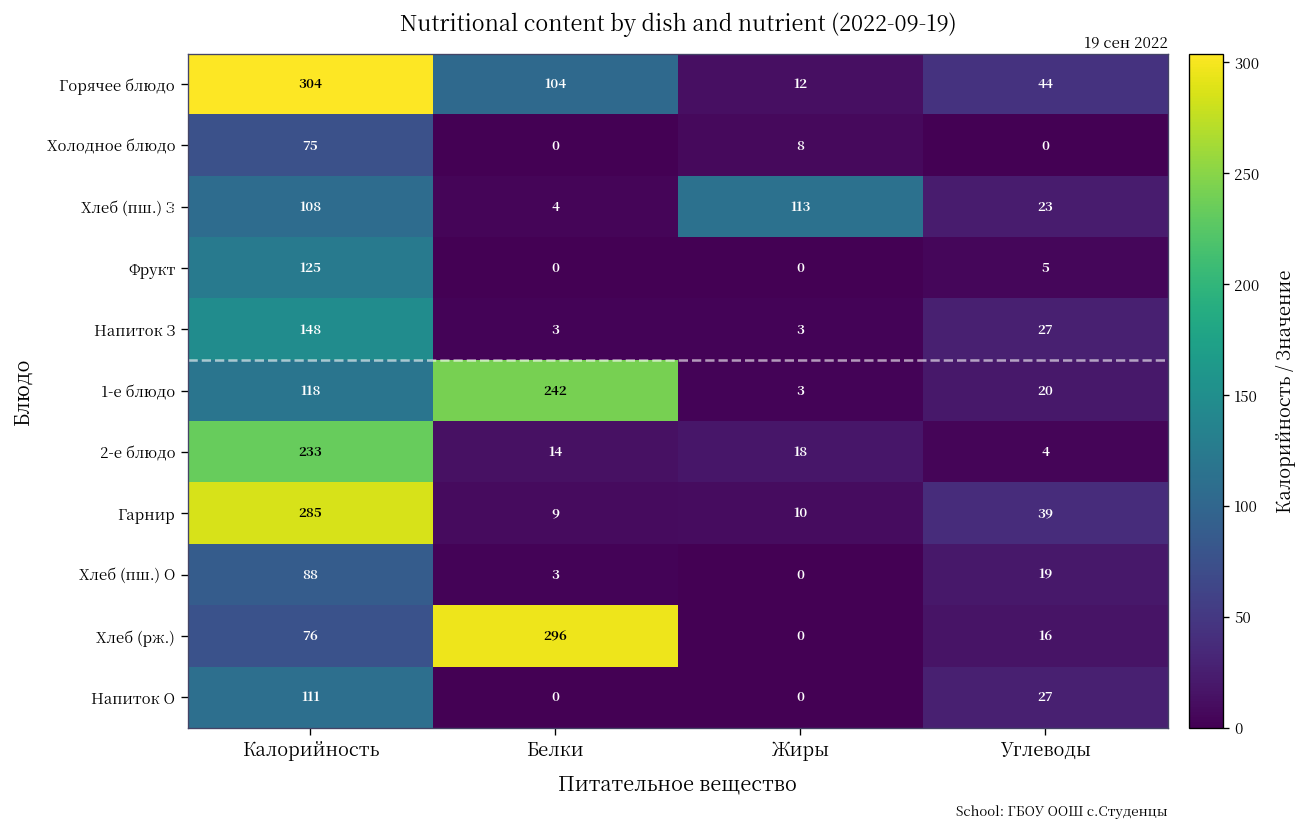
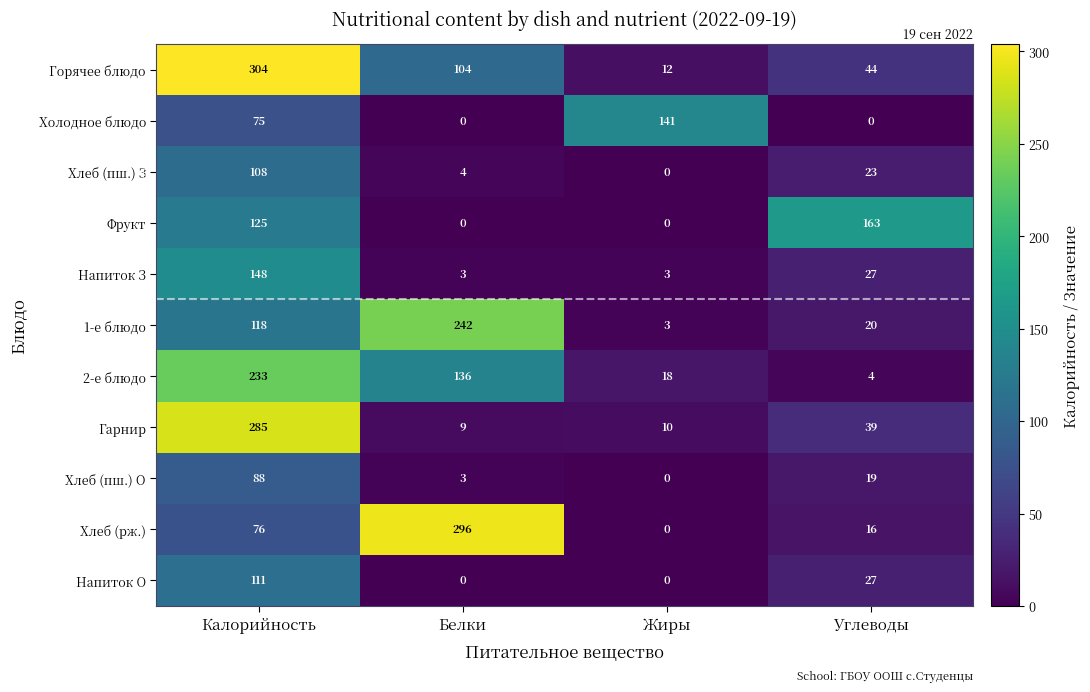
Холодное блюдо, Жиры: 8 -> 141
Хлеб (пш.) З, Жиры: 113 -> 0
Фрукт, Углеводы: 5 -> 163
2-е блюдо, Белки: 14 -> 136
